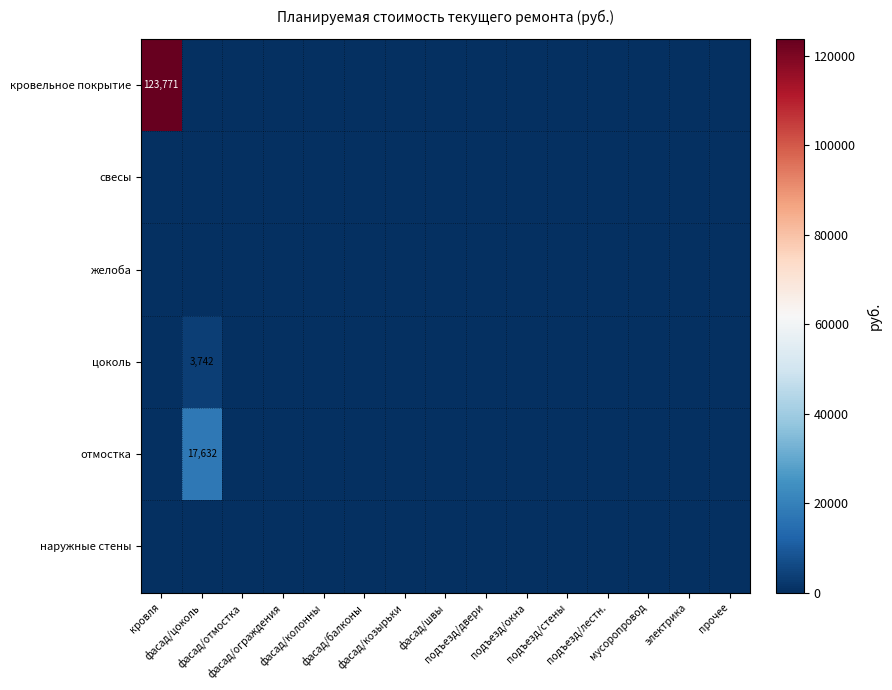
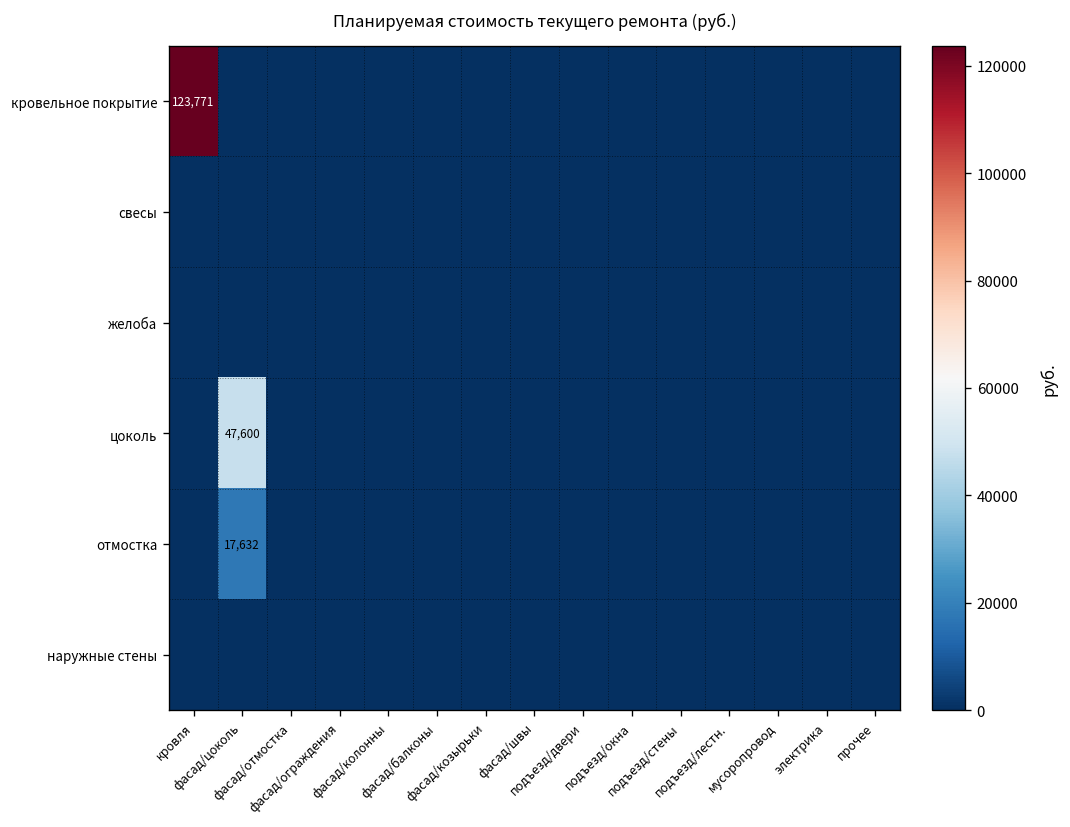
цоколь, фасад/цоколь: 3,742 -> 47,600
